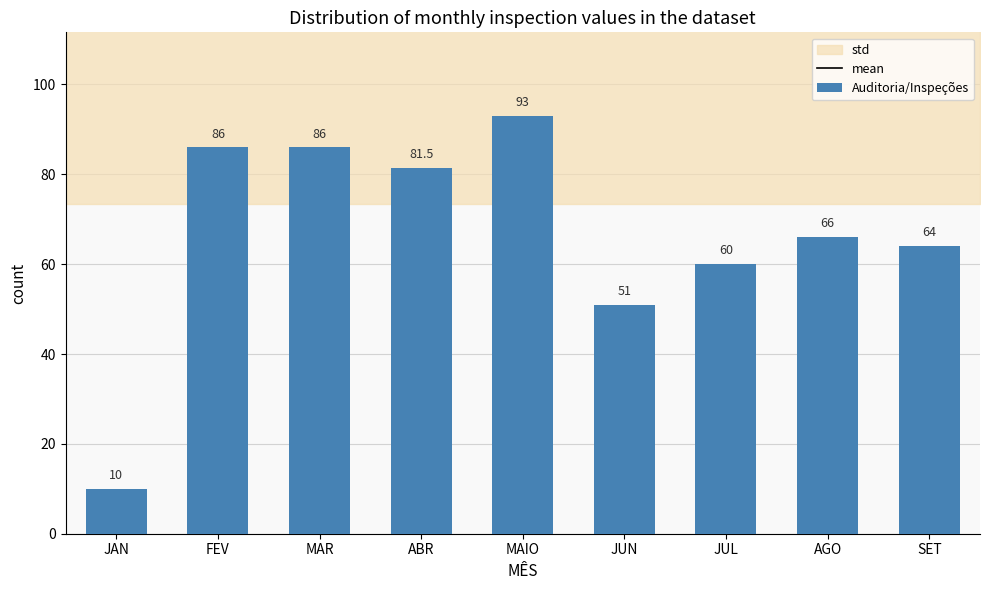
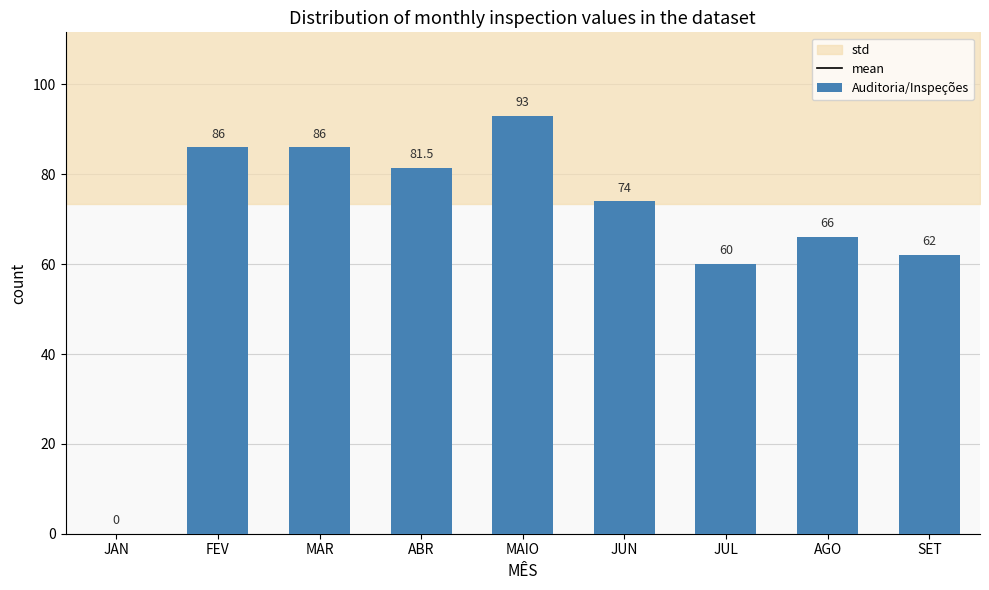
Auditoria/Inspeções, JAN: 10 -> 0
Auditoria/Inspeções, JUN: 51 -> 74
Auditoria/Inspeções, SET: 64 -> 62
